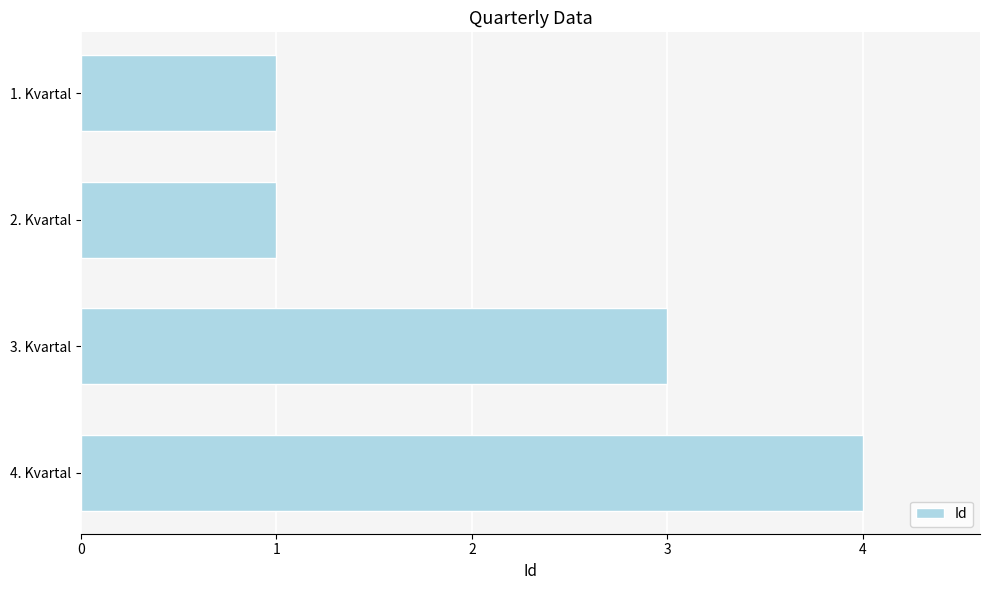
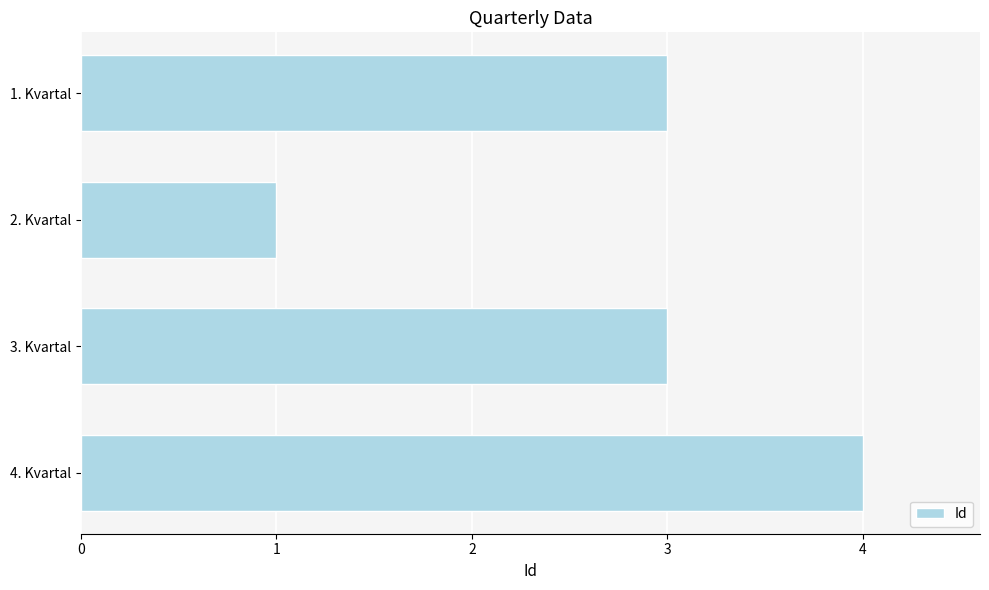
1. Kvartal: 1 -> 3
